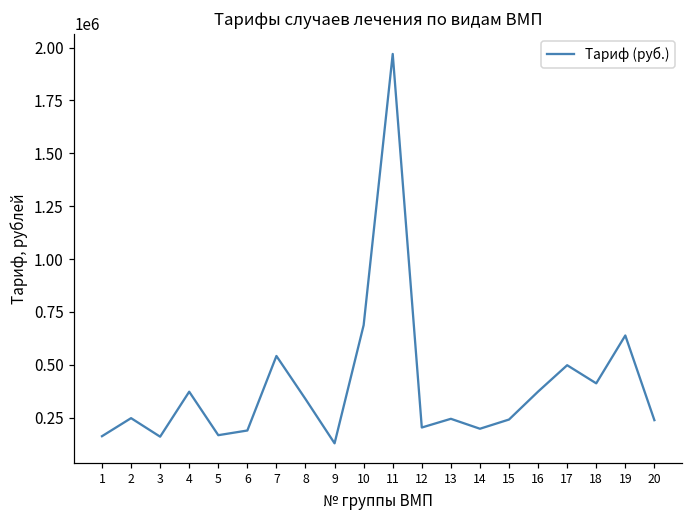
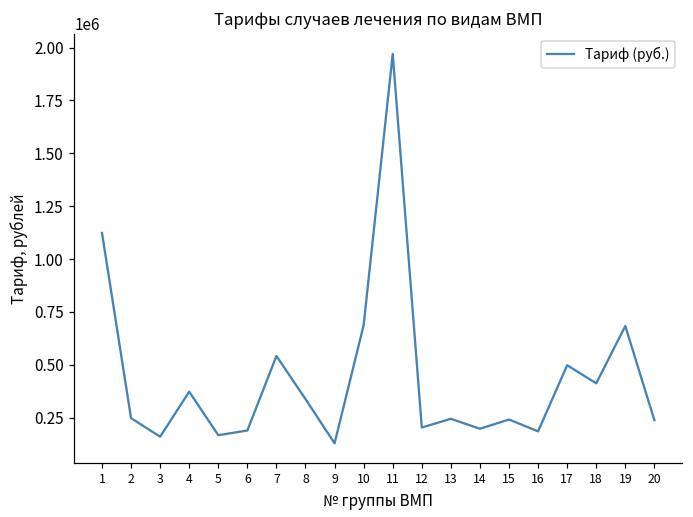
1: 160000 -> 1120000
16: 370000 -> 190000
19: 640000 -> 680000
